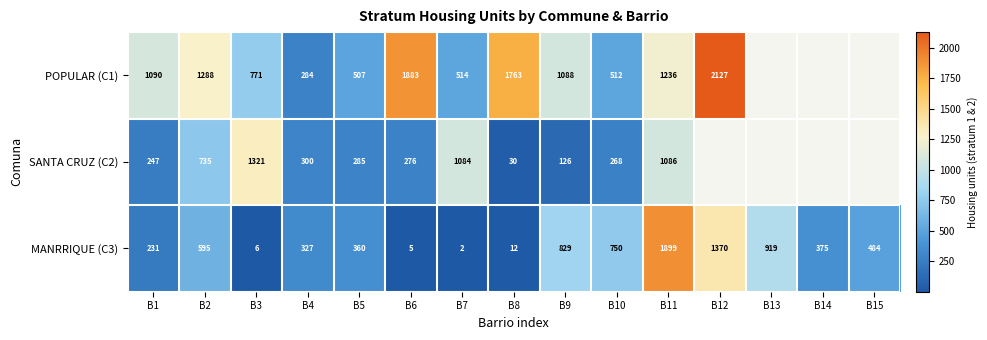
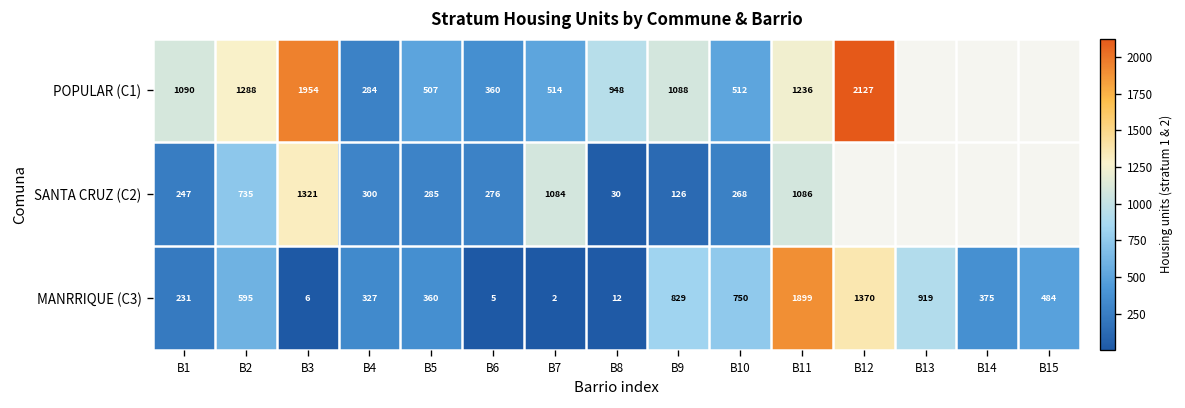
POPULAR (C1), B3: 771 -> 1954
POPULAR (C1), B6: 1883 -> 360
POPULAR (C1), B8: 1763 -> 948
